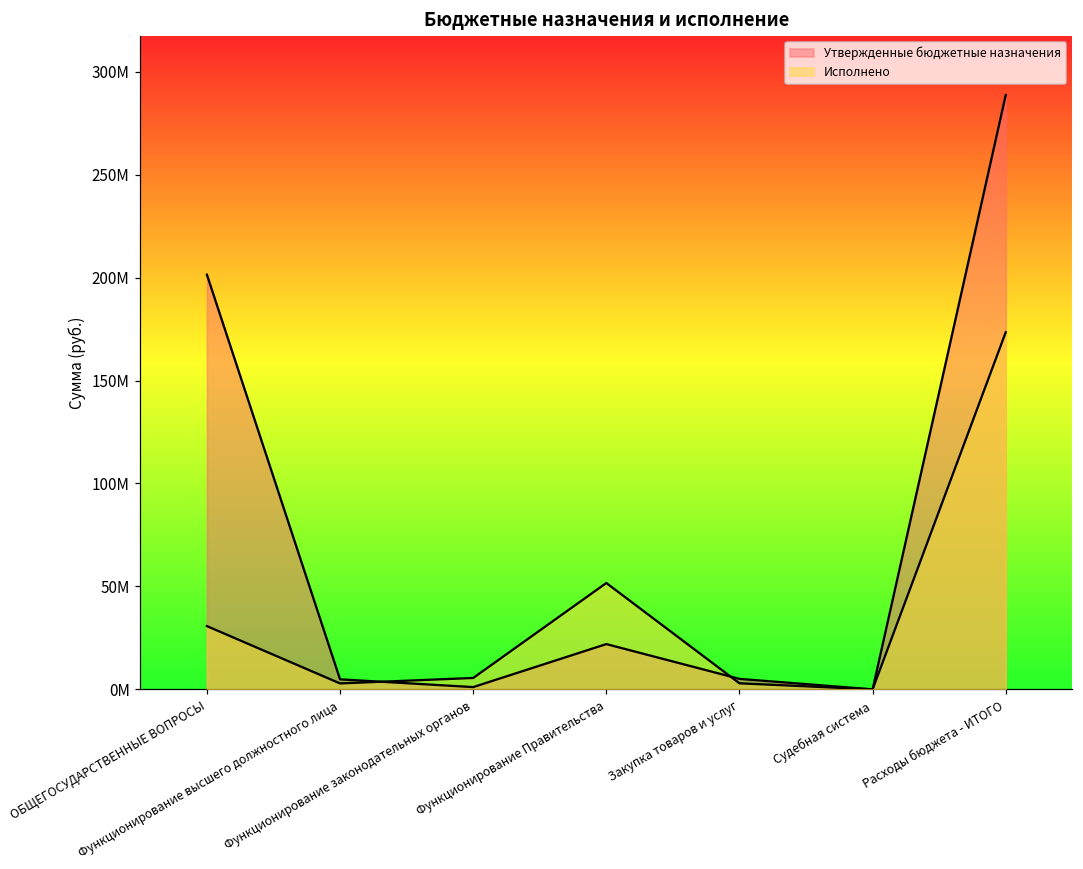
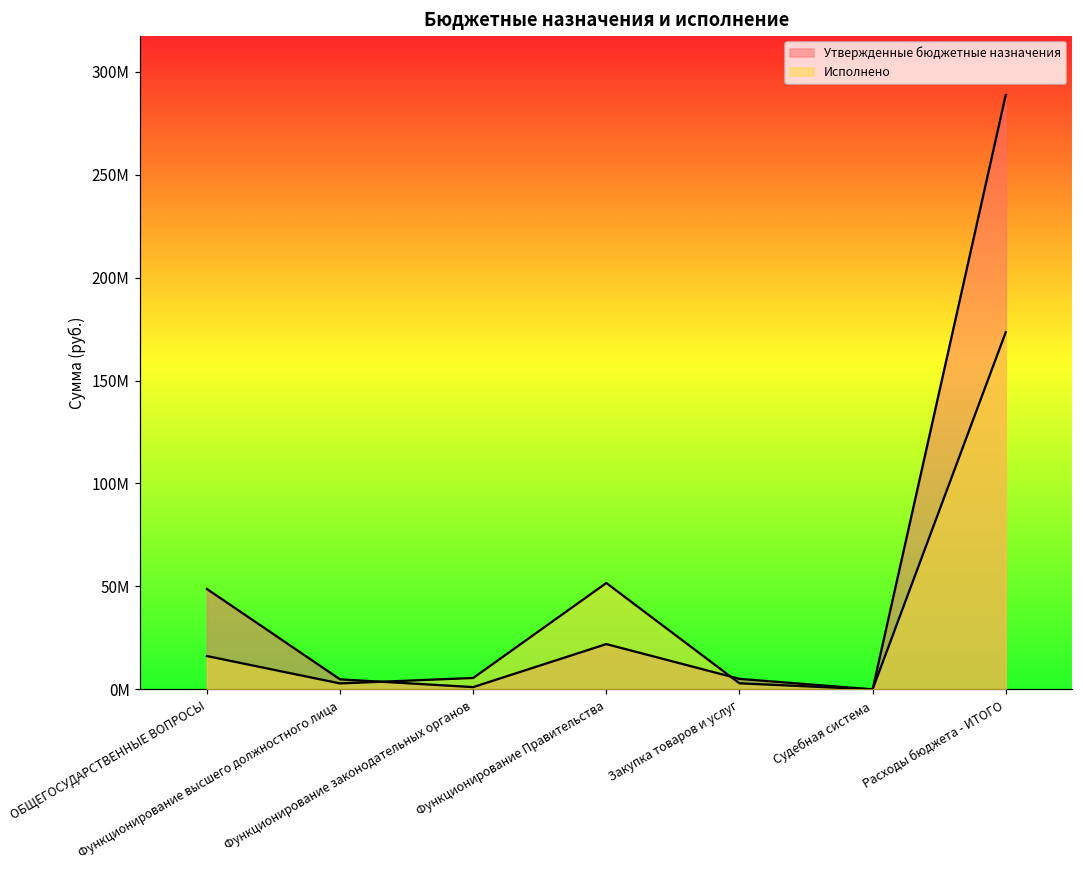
Утвержденные бюджетные назначения, ОБЩЕГОСУДАРСТВЕННЫЕ ВОПРОСЫ: 201000000 -> 49000000
Исполнено, ОБЩЕГОСУДАРСТВЕННЫЕ ВОПРОСЫ: 31000000 -> 16000000
